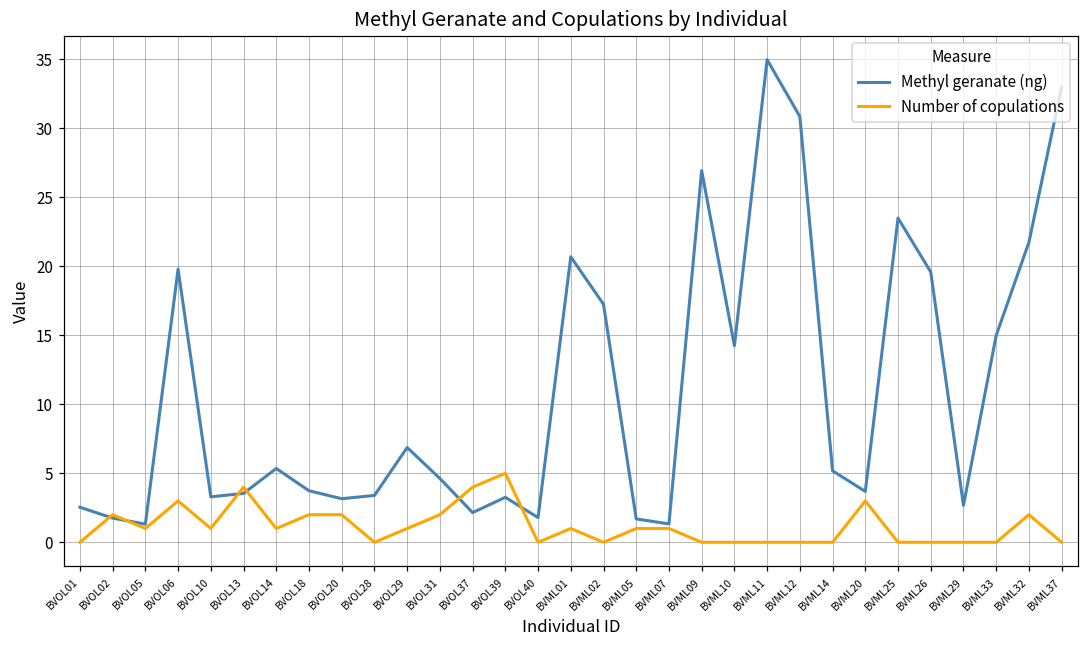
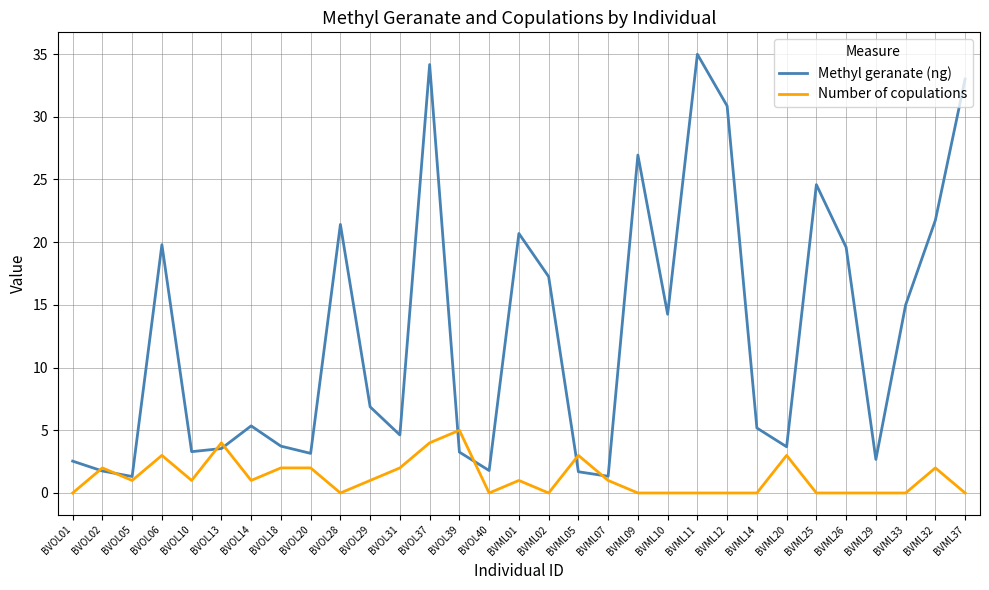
Methyl geranate (ng), BVOL28: 3.4 -> 21.4
Methyl geranate (ng), BVOL37: 2.2 -> 34.2
Number of copulations, BVML05: 1 -> 3
Methyl geranate (ng), BVML25: 23.5 -> 24.6
